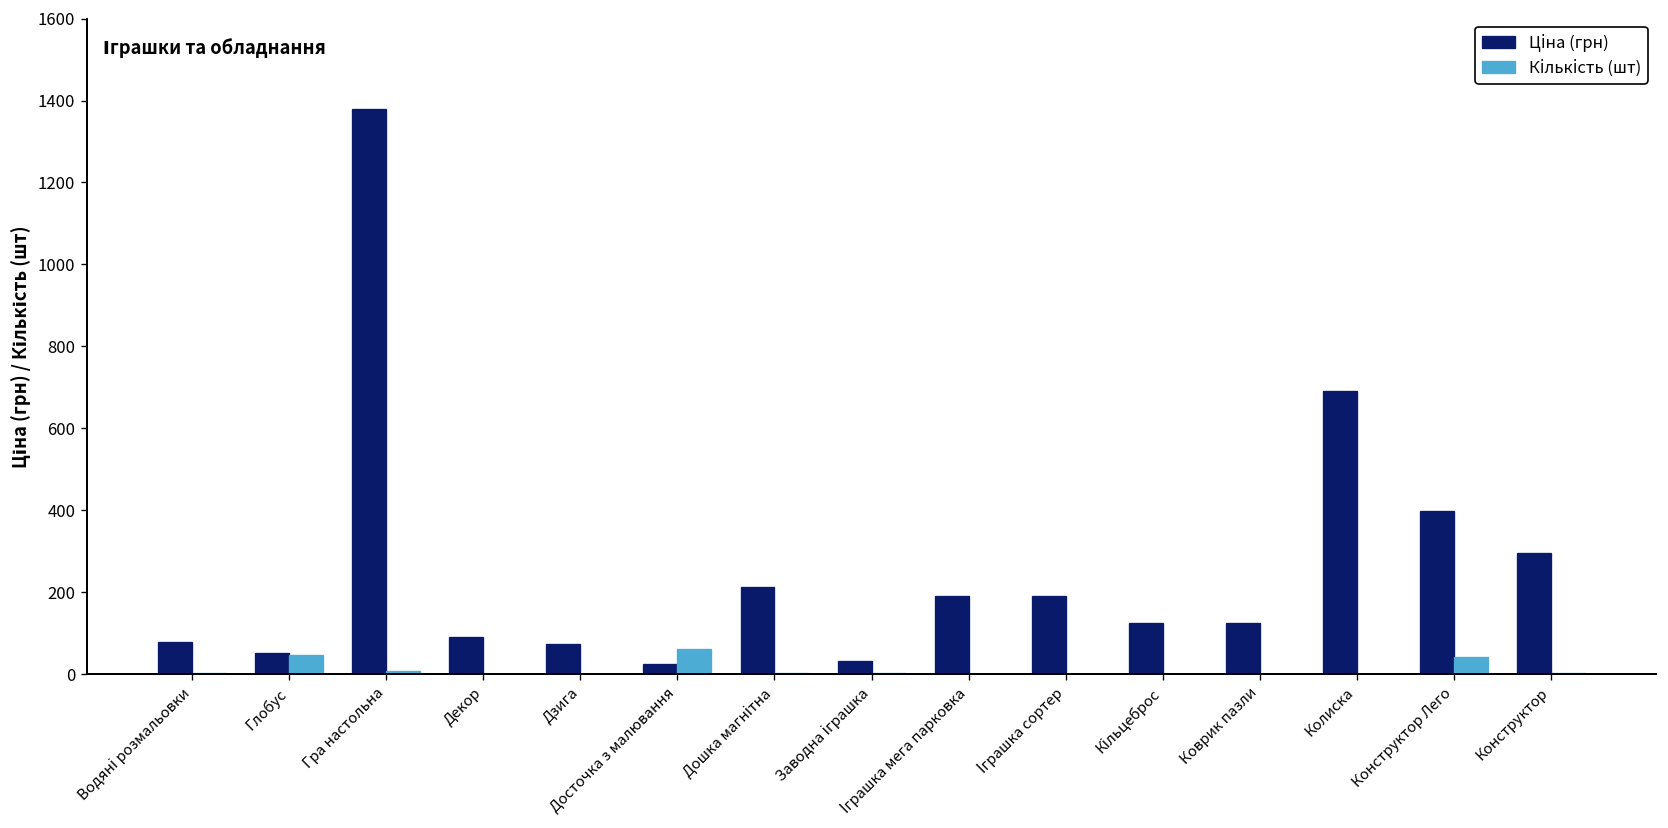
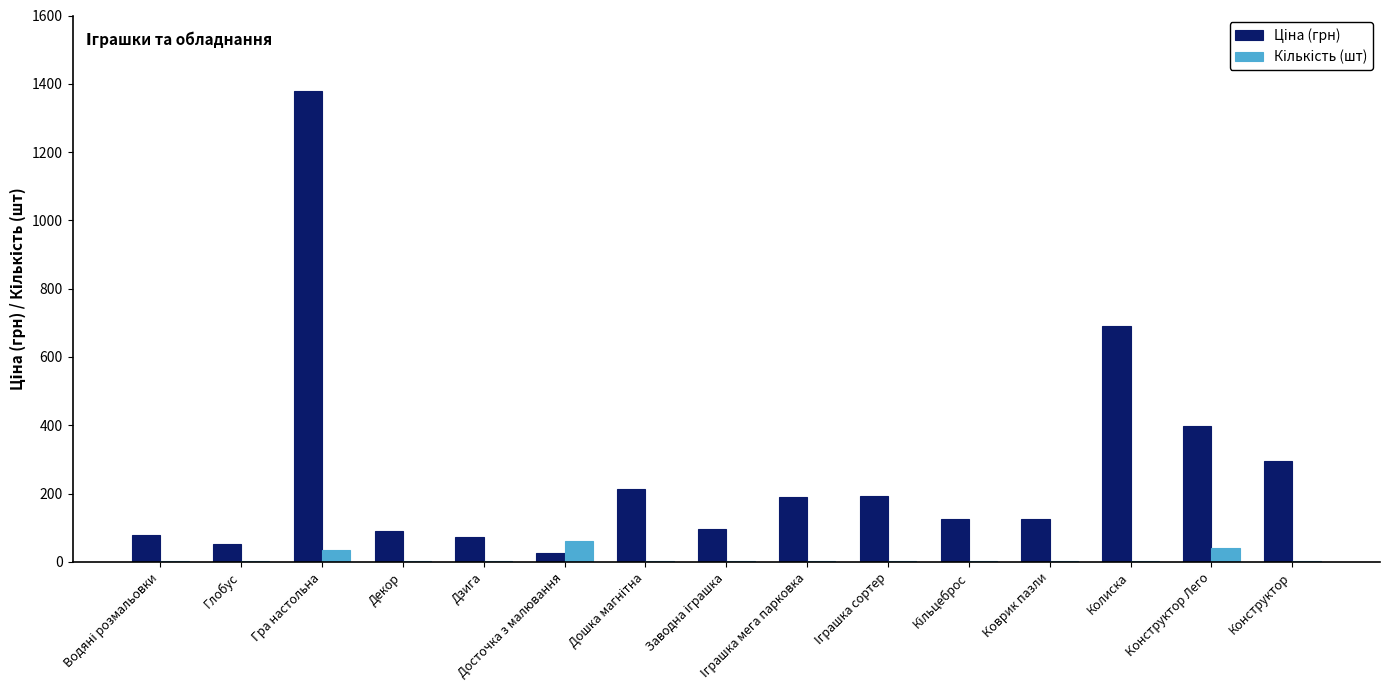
Кількість (шт), Глобус: 50 -> 0
Кількість (шт), Гра настольна: 10 -> 30
Ціна (грн), Заводна іграшка: 30 -> 100
